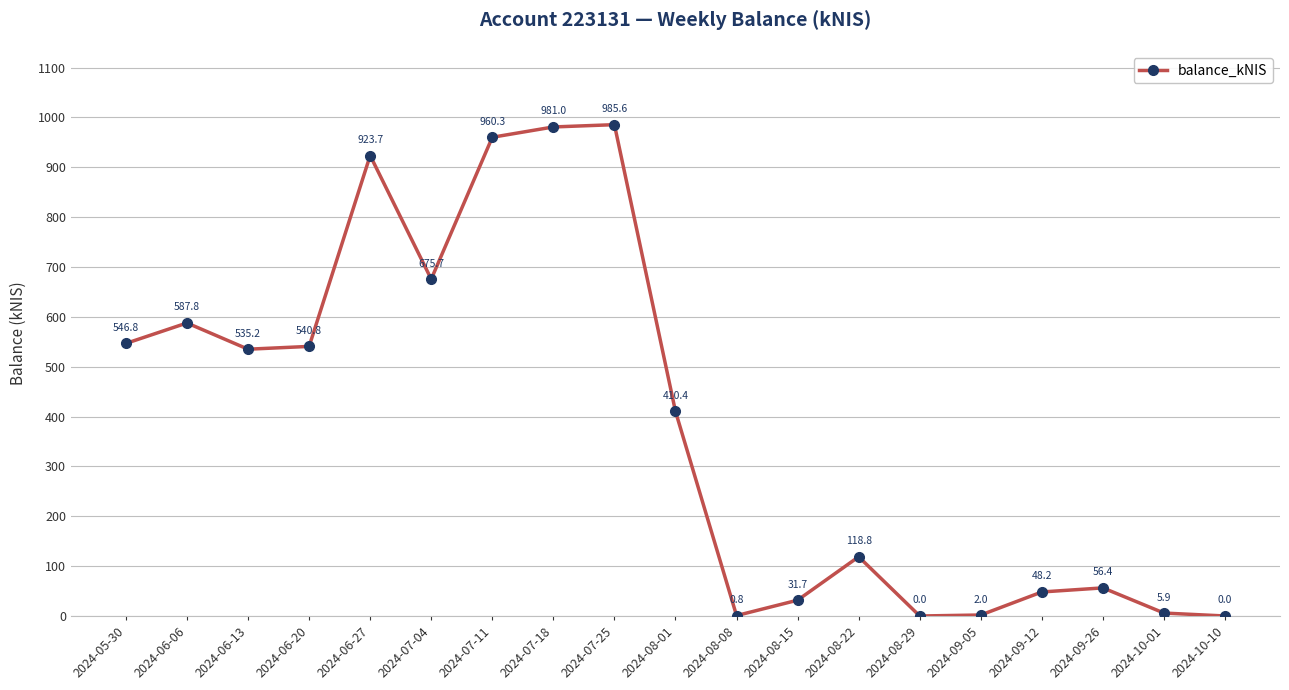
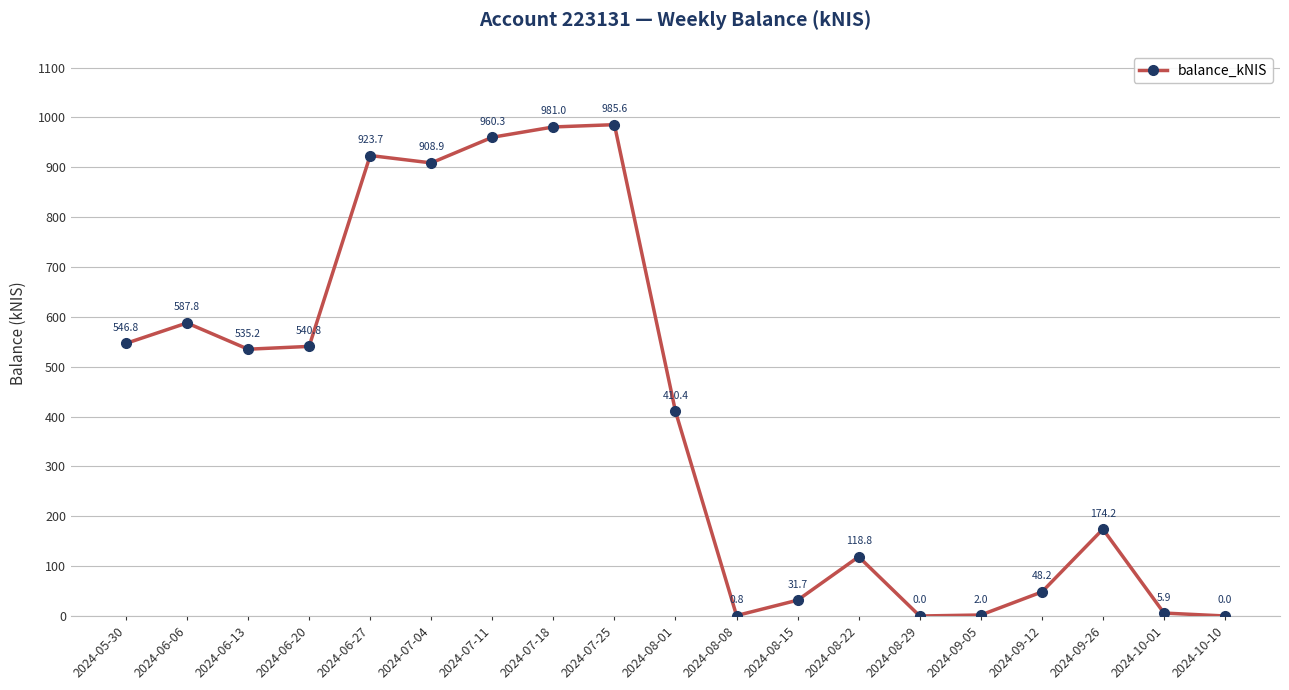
2024-07-04: 675.7 -> 908.9
2024-09-26: 56.4 -> 174.2
